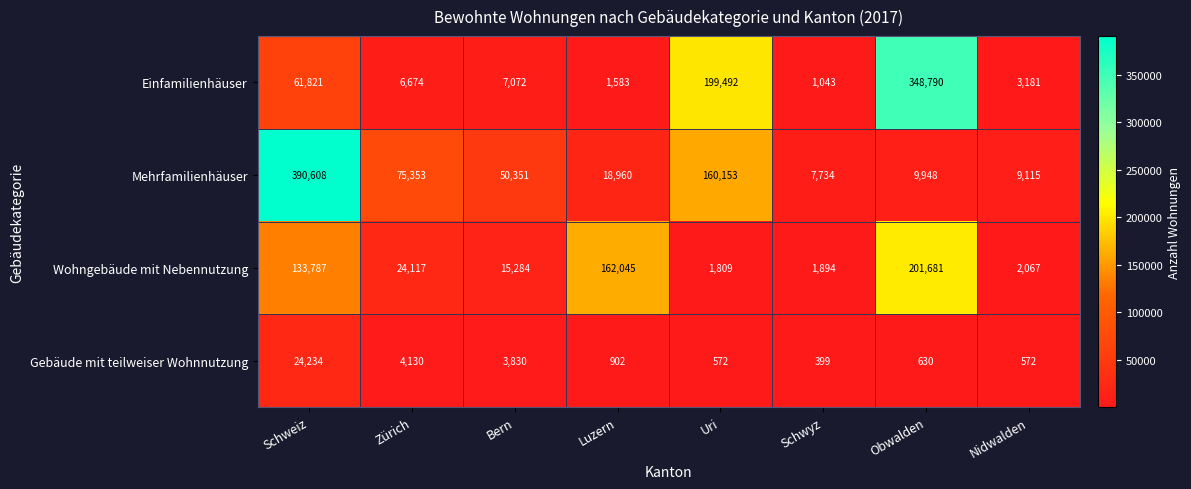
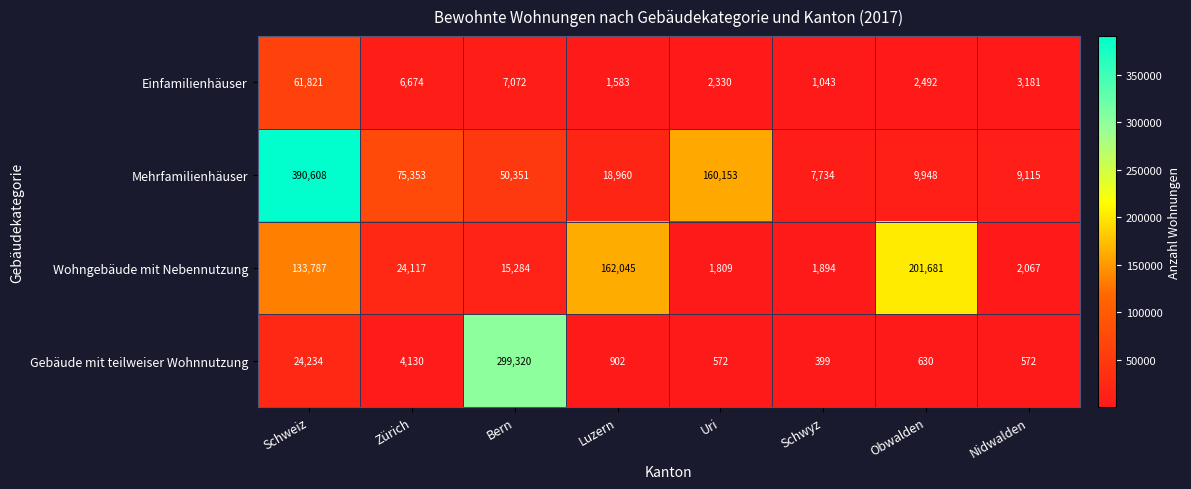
Einfamilienhäuser, Uri: 199,492 -> 2,330
Einfamilienhäuser, Obwalden: 348,790 -> 2,492
Gebäude mit teilweiser Wohnnutzung, Bern: 3,830 -> 299,320
